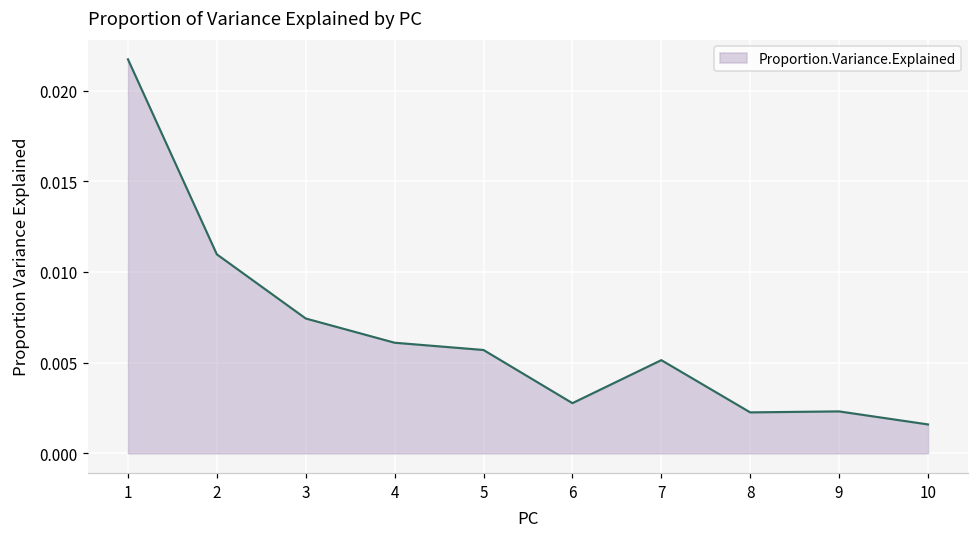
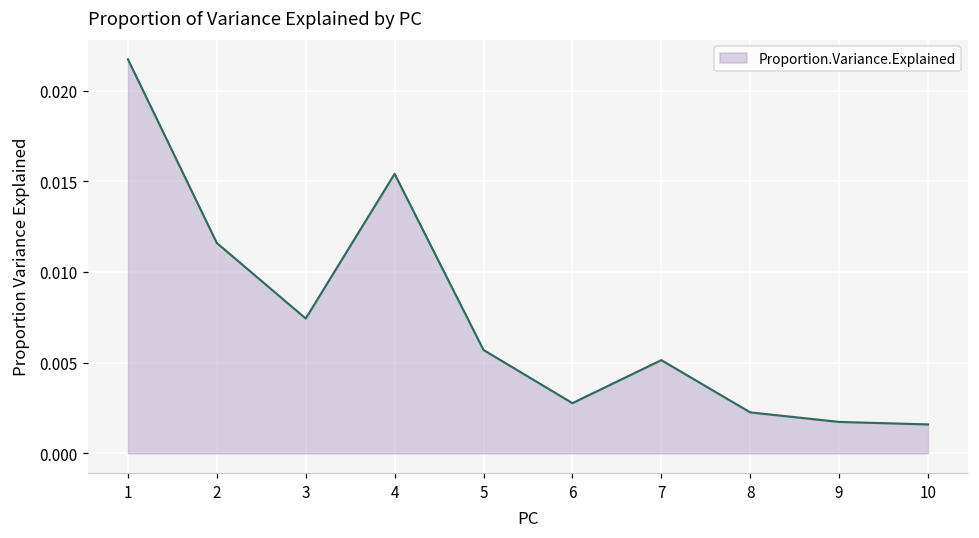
2: 0.0110 -> 0.0116
4: 0.0061 -> 0.0154
9: 0.0023 -> 0.0017
